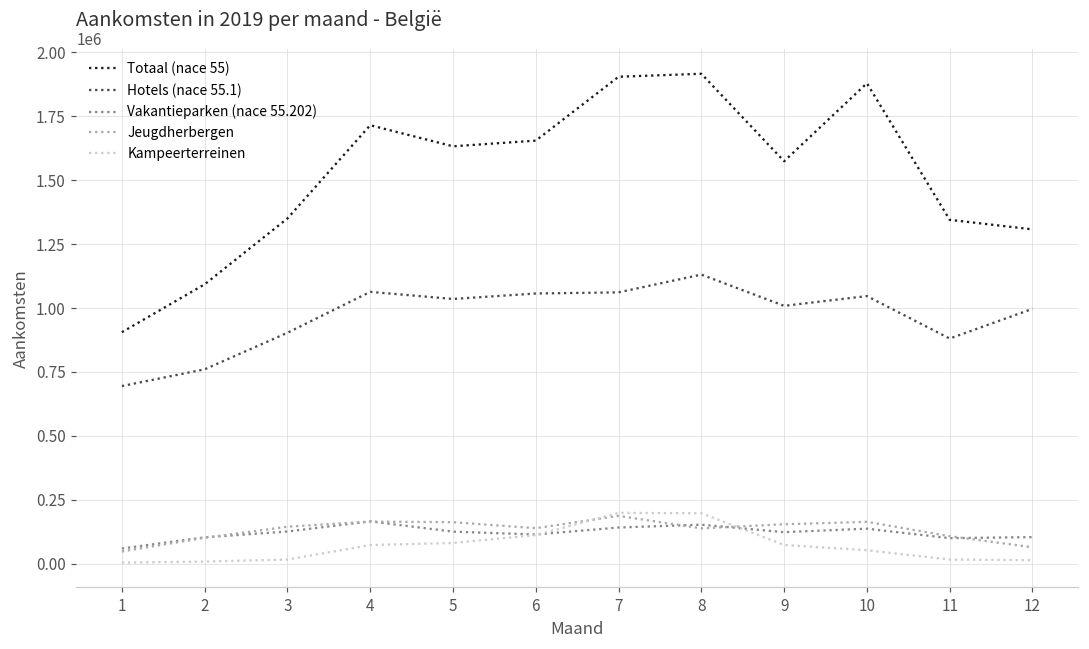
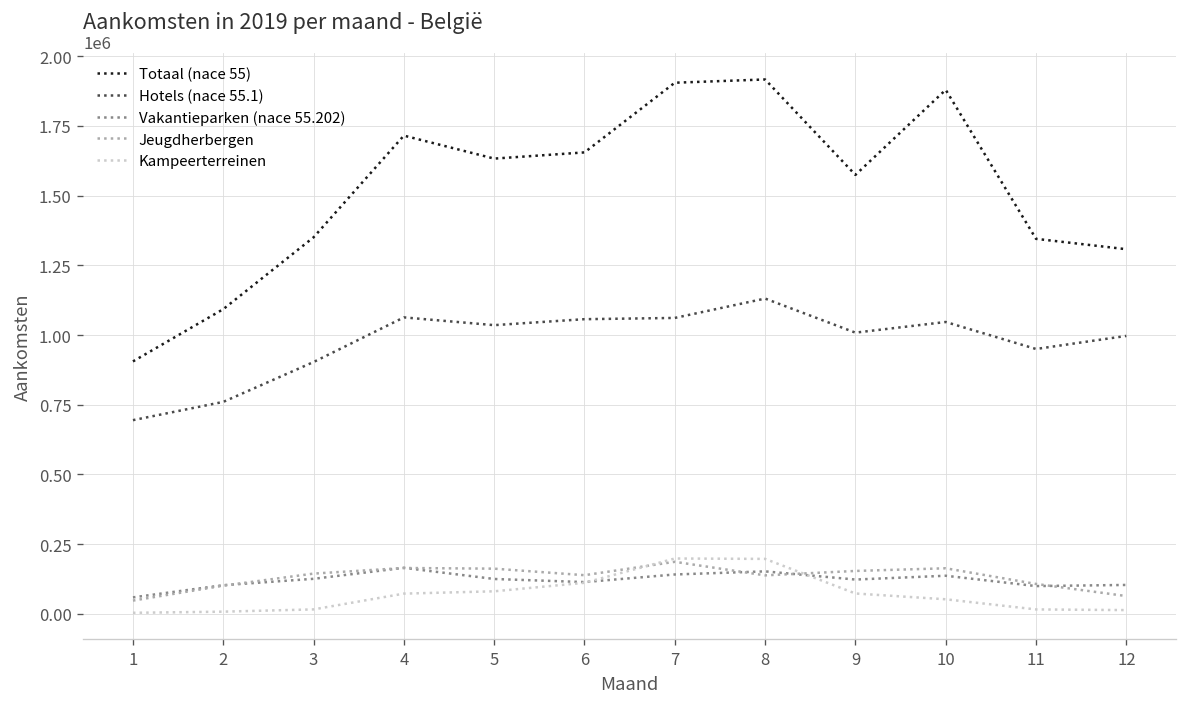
Hotels (nace 55.1), 11: 880000 -> 950000
